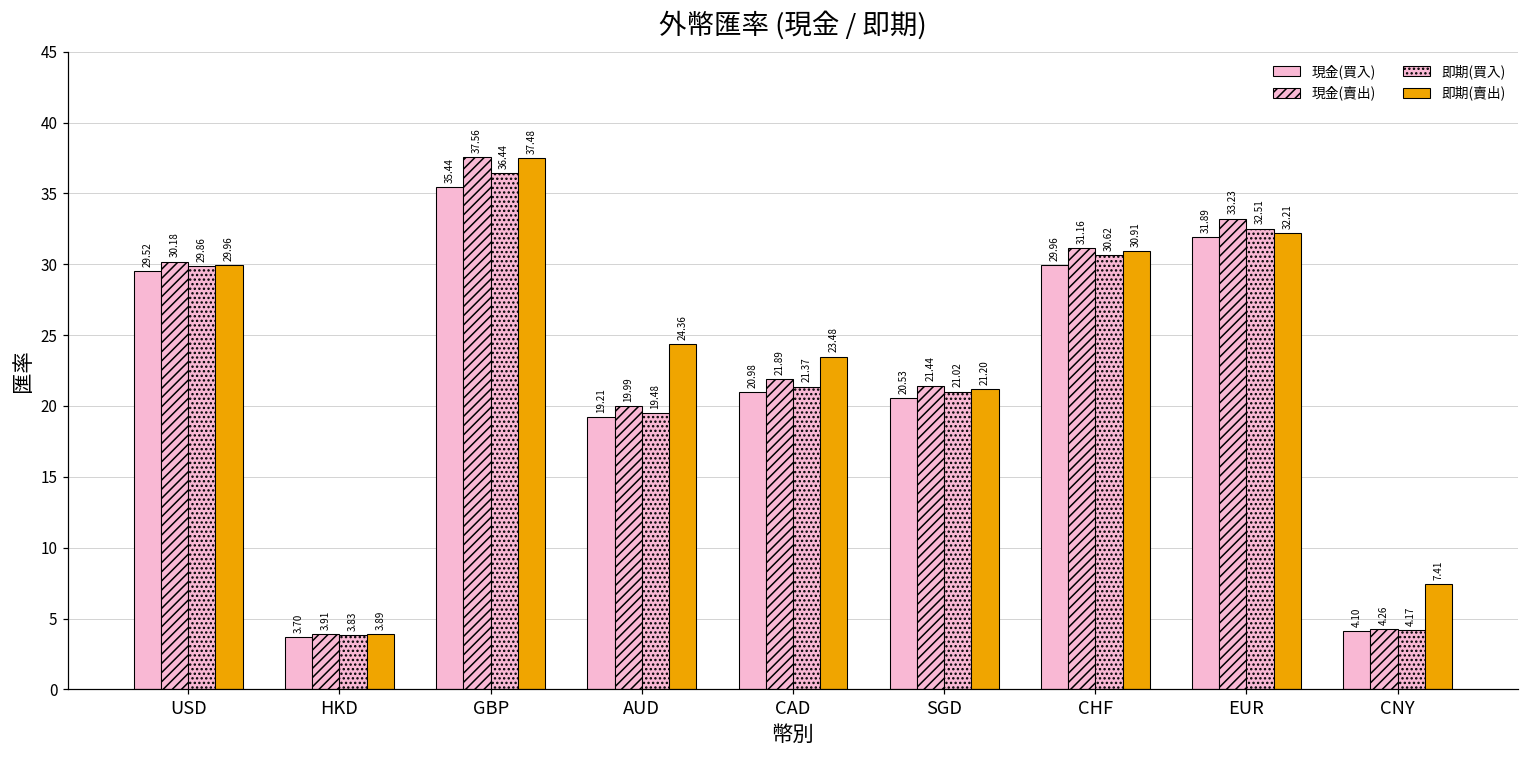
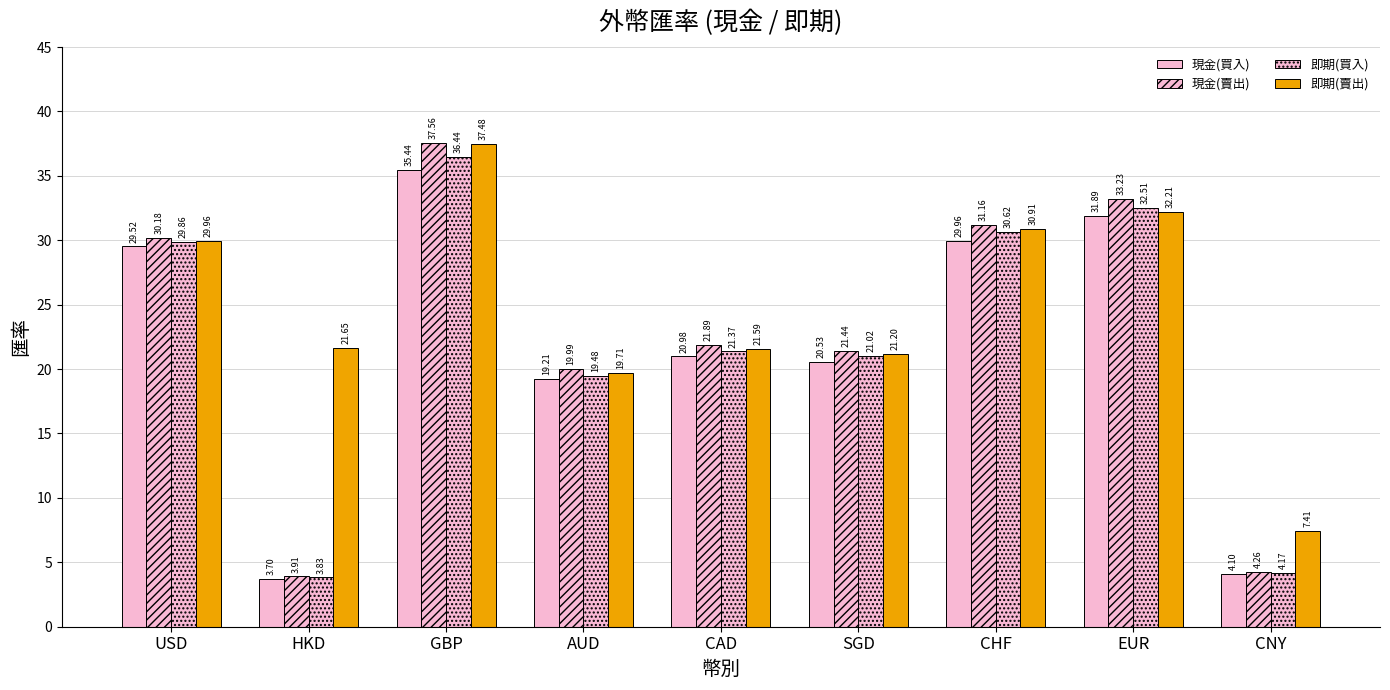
即期(賣出), HKD: 3.89 -> 21.65
即期(賣出), AUD: 24.36 -> 19.71
即期(賣出), CAD: 23.48 -> 21.59
